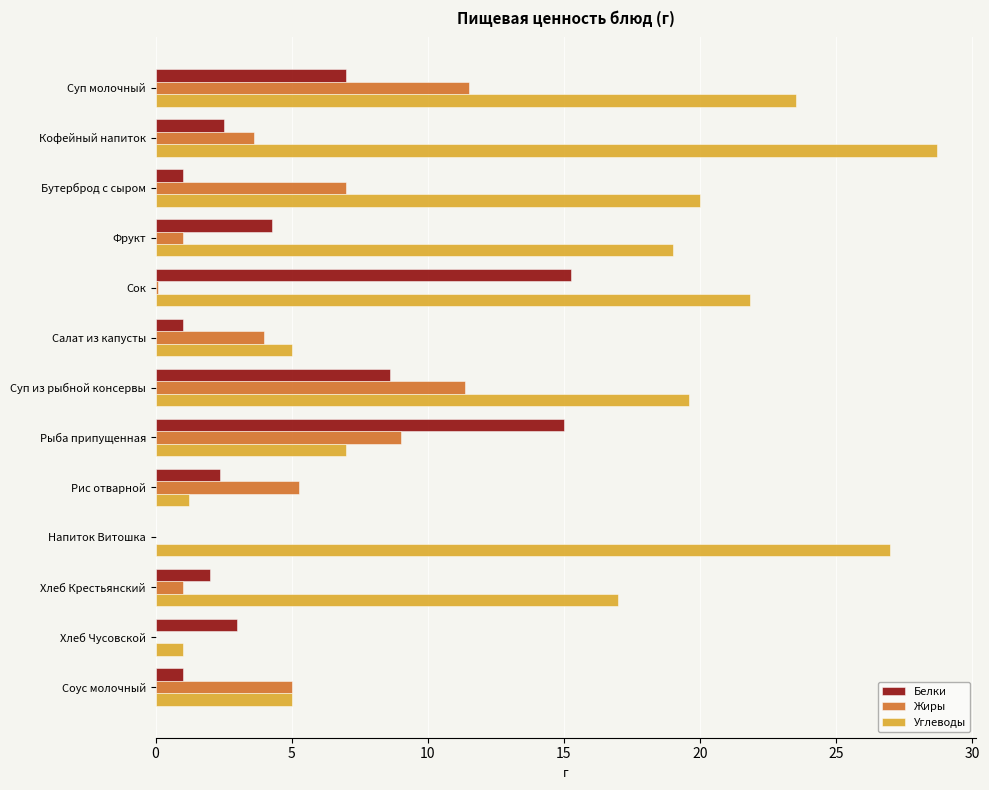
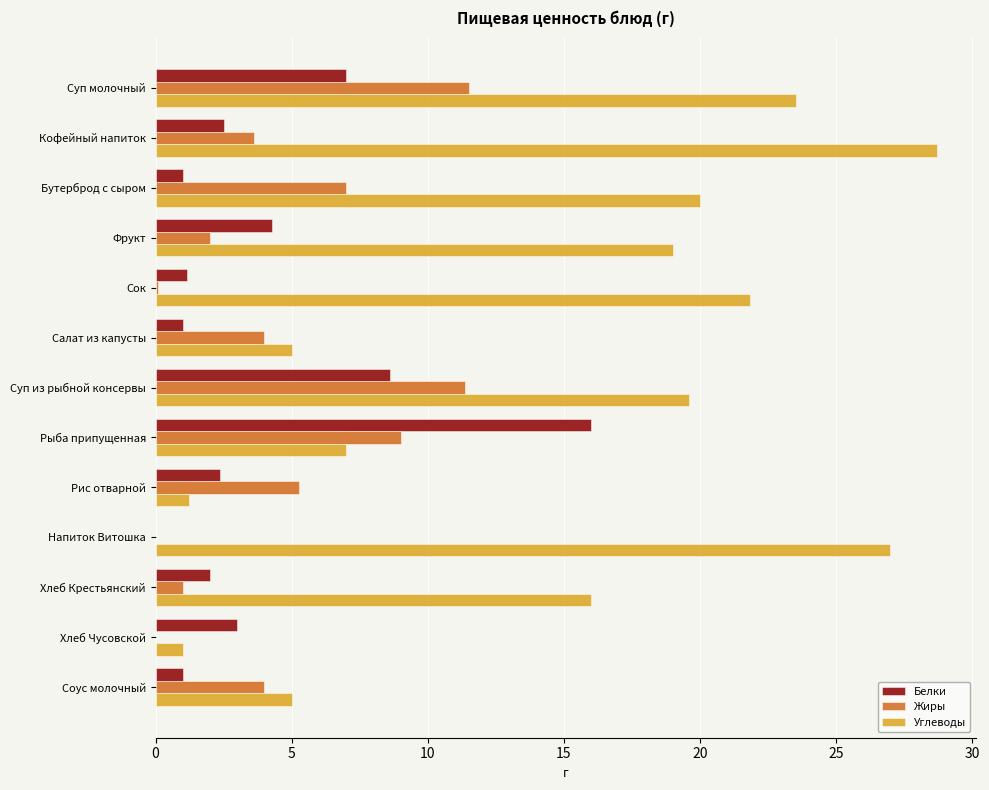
Жиры, Фрукт: 1 -> 2
Белки, Сок: 15.3 -> 1.1
Белки, Рыба припущенная: 15 -> 16
Углеводы, Хлеб Крестьянский: 17 -> 16
Жиры, Соус молочный: 5 -> 4
